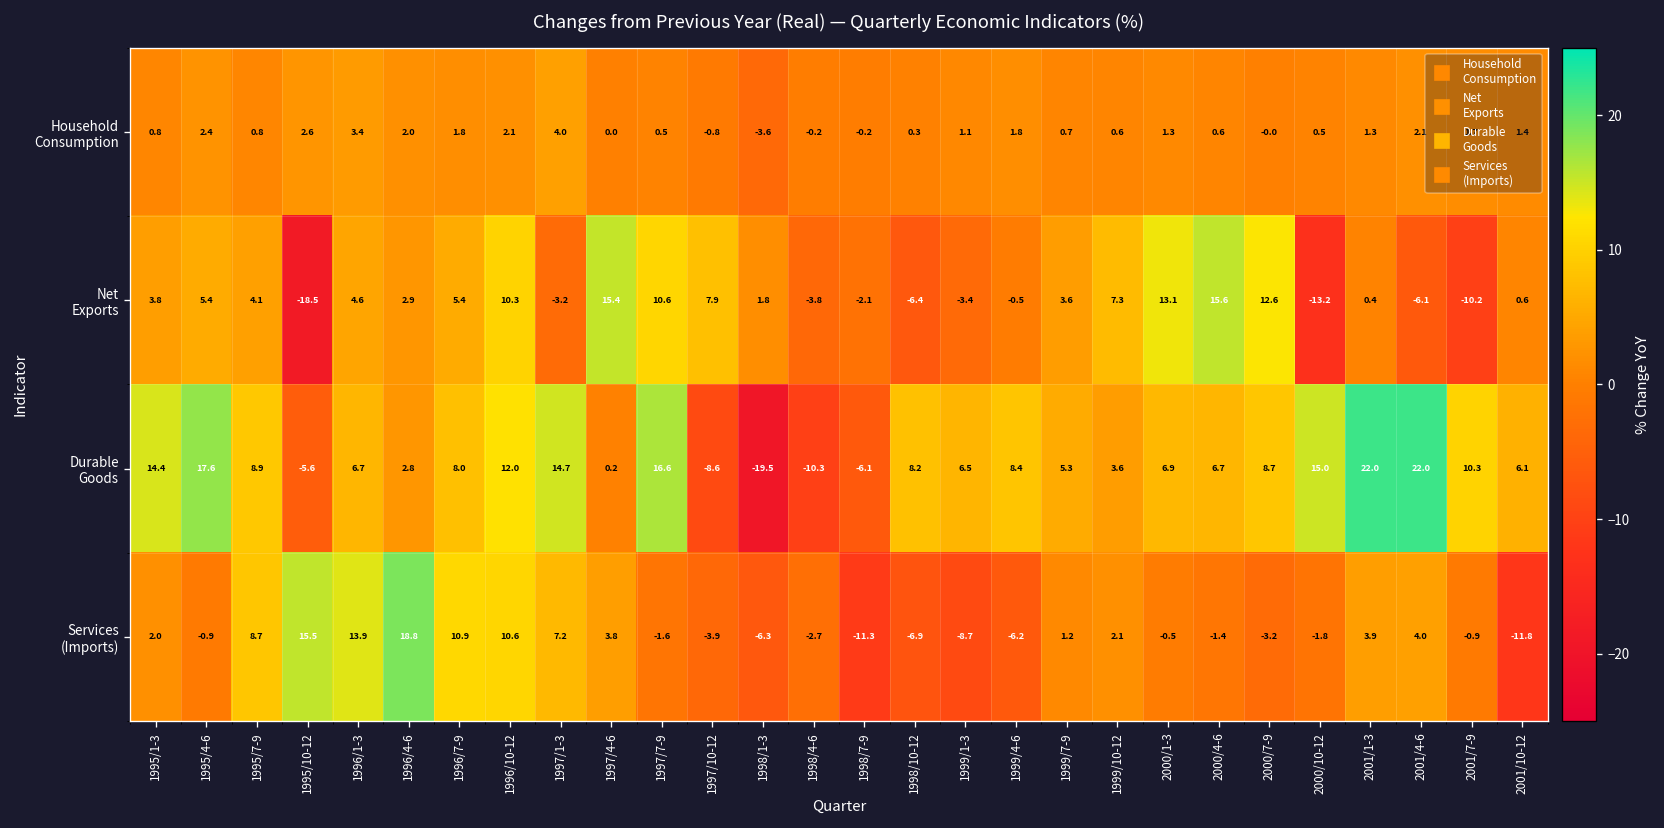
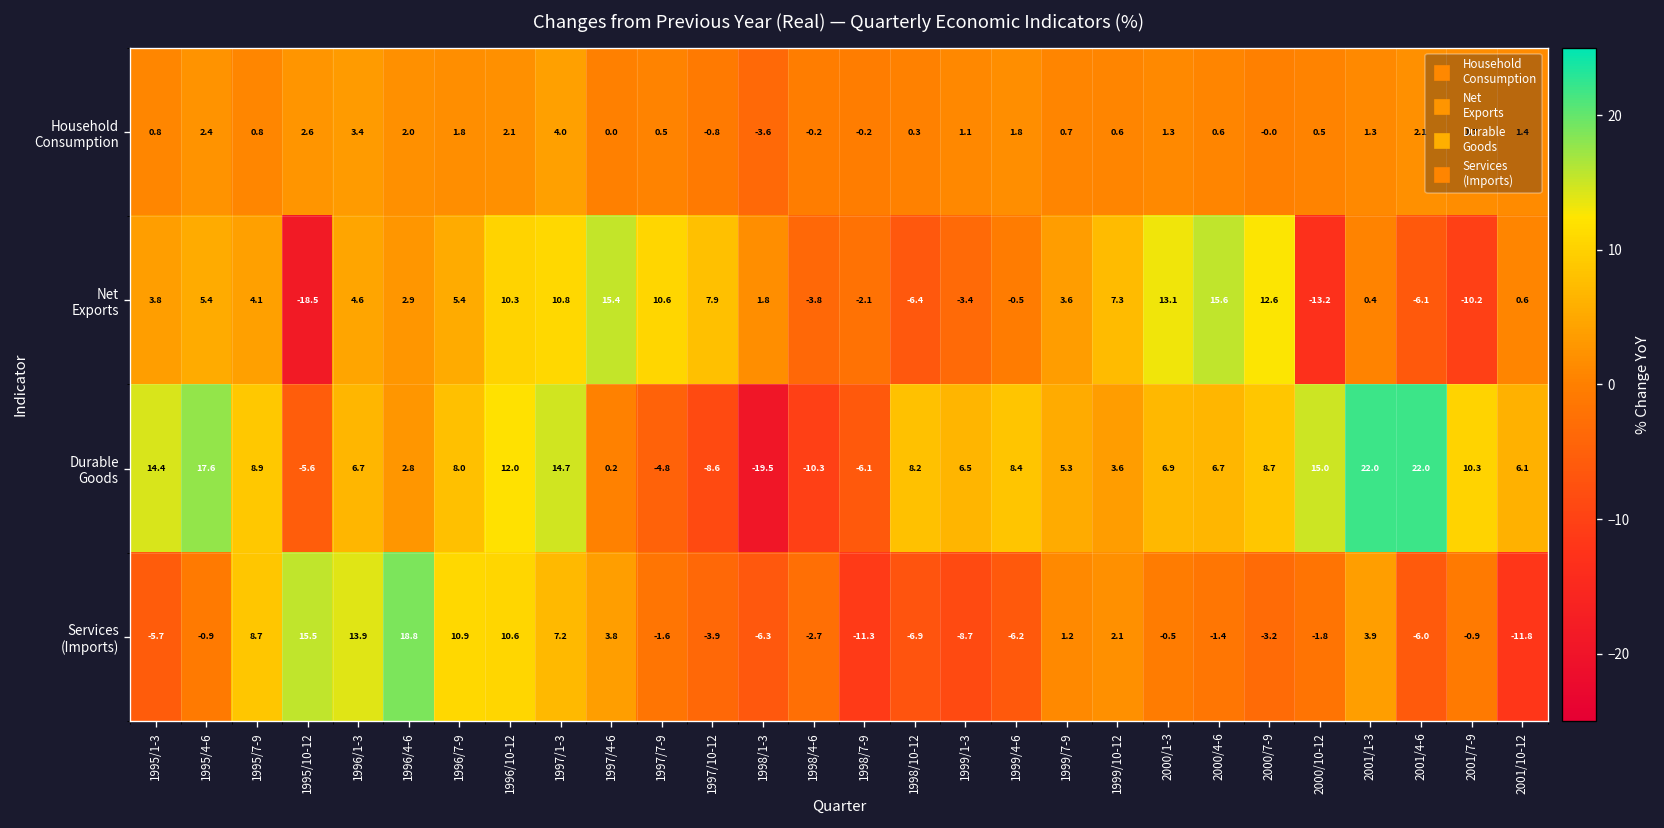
Net Exports, 1997/1-3: -3.2 -> 10.8
Durable Goods, 1997/7-9: 16.6 -> -4.8
Services (Imports), 1995/1-3: 2.0 -> -5.7
Services (Imports), 2001/4-6: 4.0 -> -6.0
